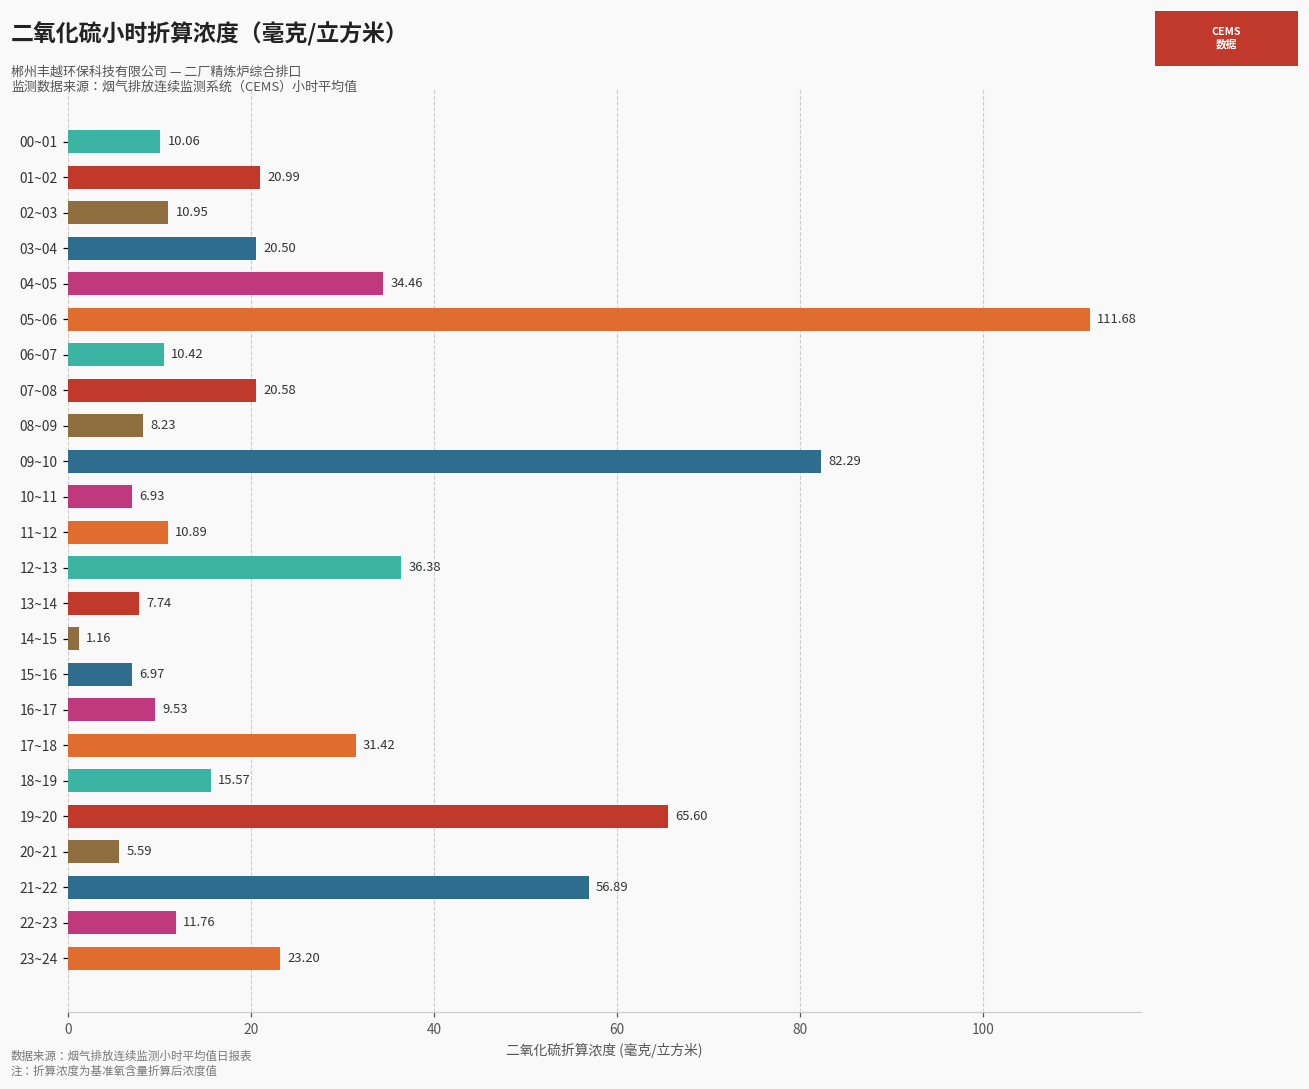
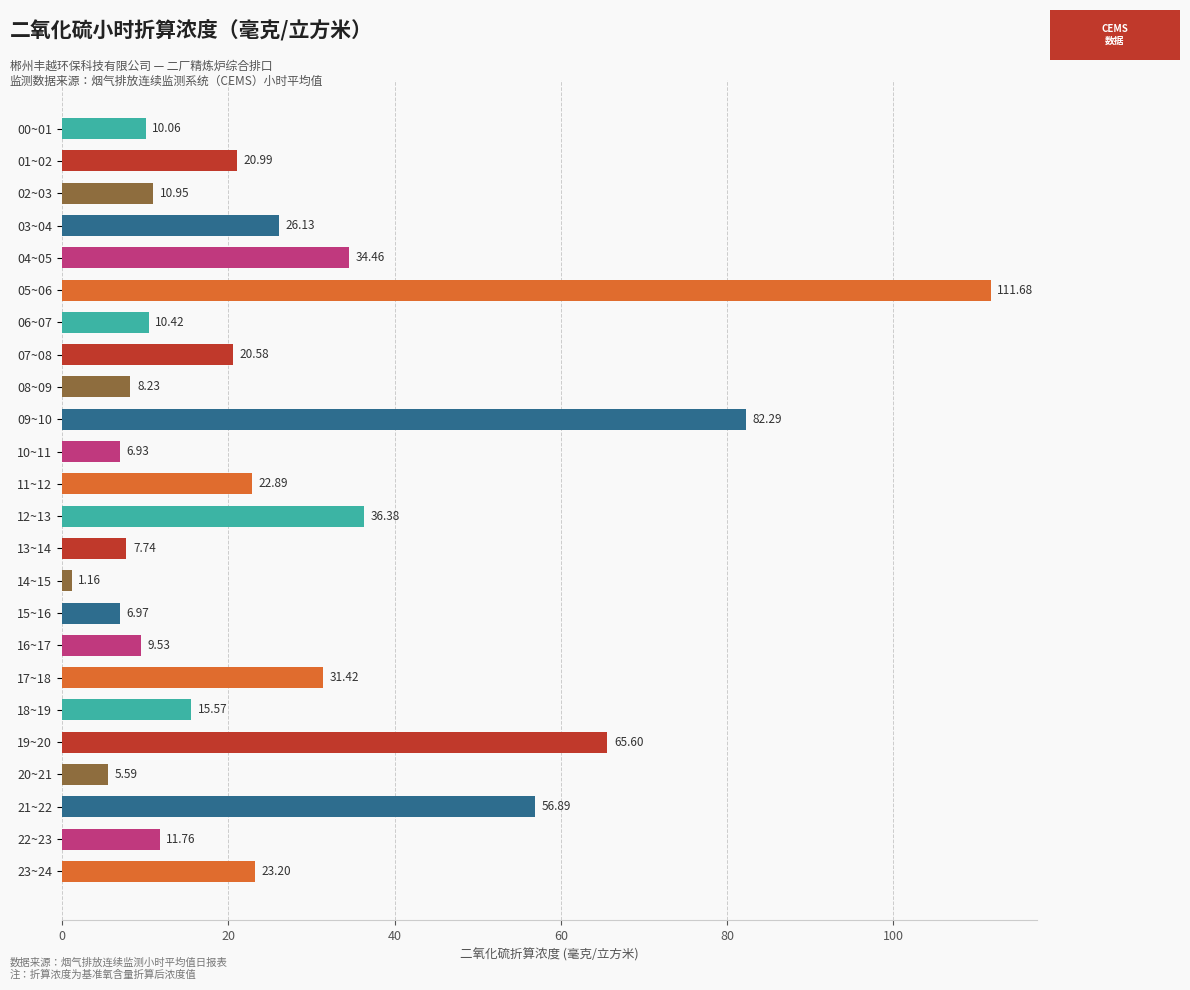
03~04: 20.50 -> 26.13
11~12: 10.89 -> 22.89
